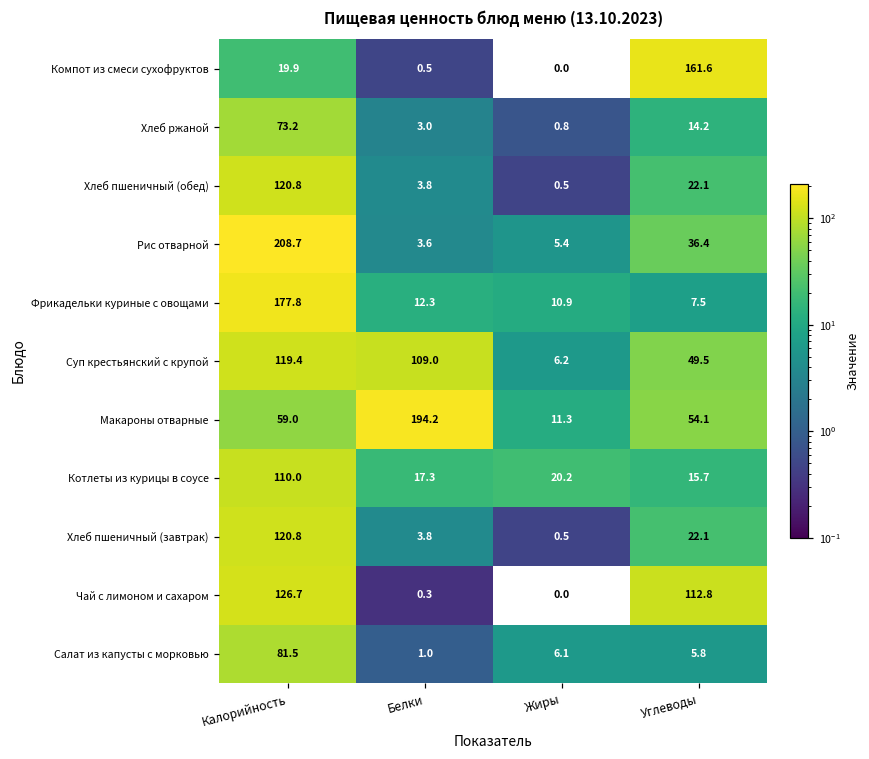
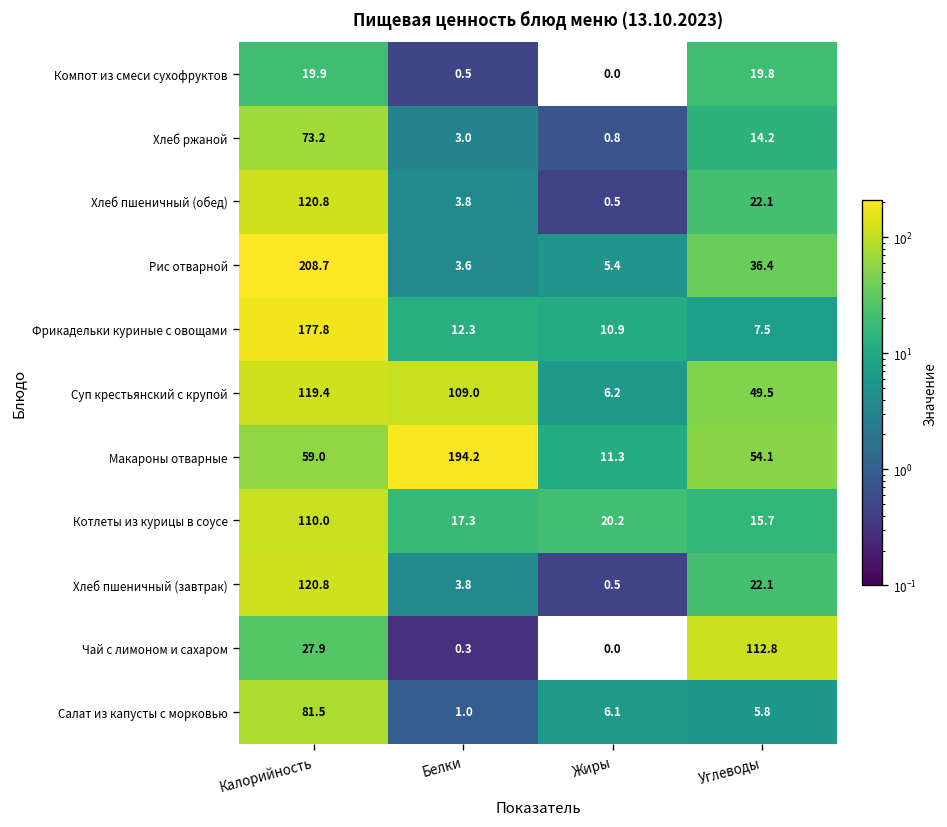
Компот из смеси сухофруктов, Углеводы: 161.6 -> 19.8
Чай с лимоном и сахаром, Калорийность: 126.7 -> 27.9
